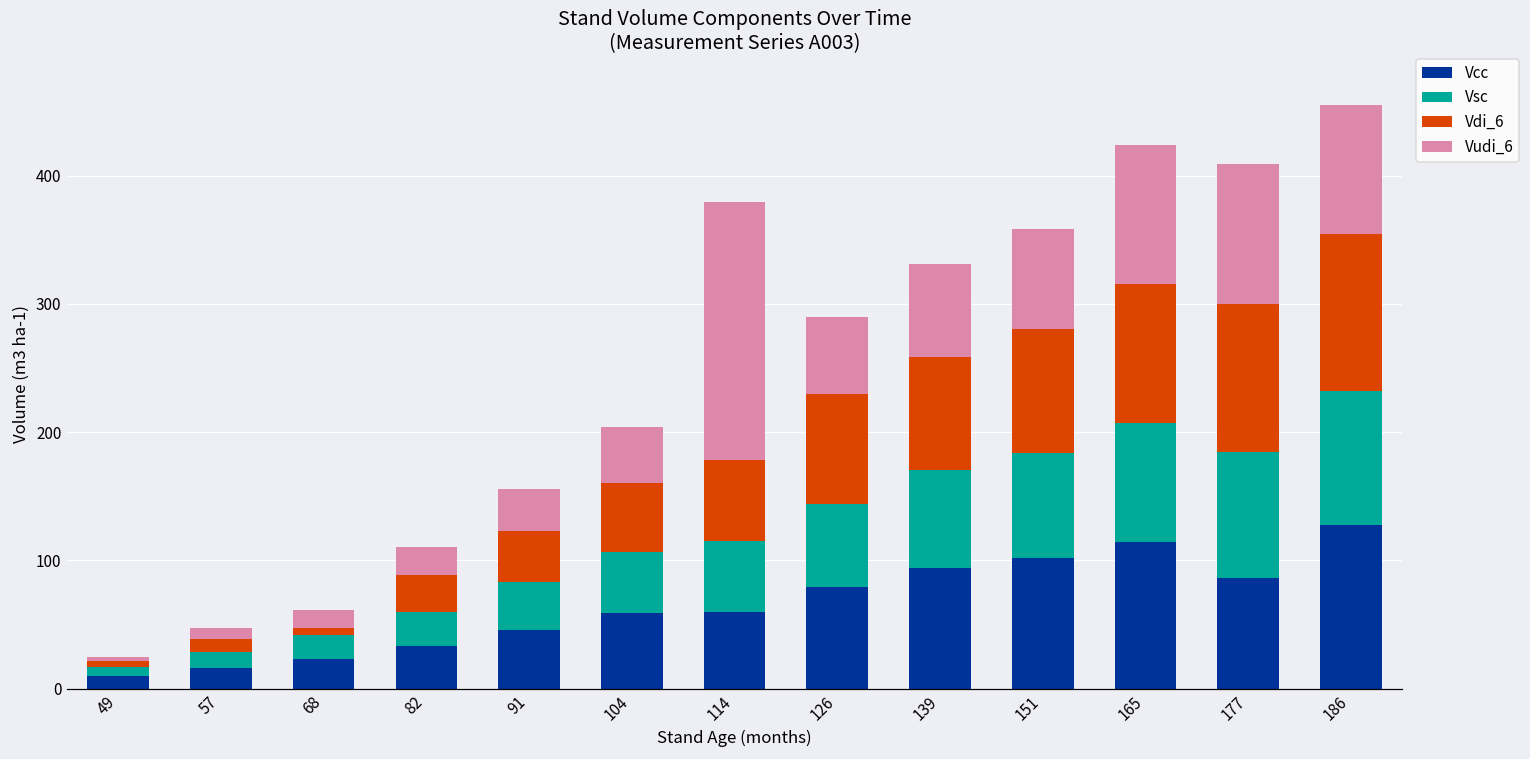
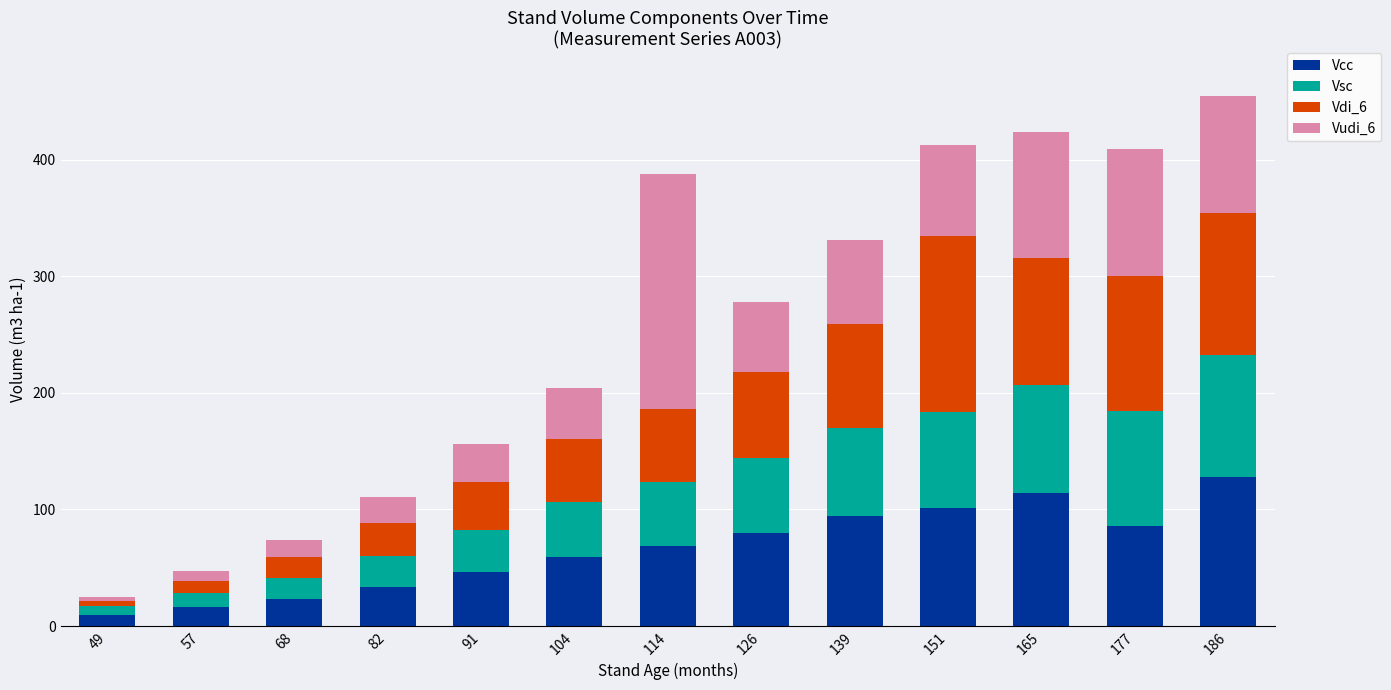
Vdi_6, 68: 6 -> 18
Vcc, 114: 60 -> 68
Vdi_6, 126: 85 -> 74
Vdi_6, 151: 96 -> 150
